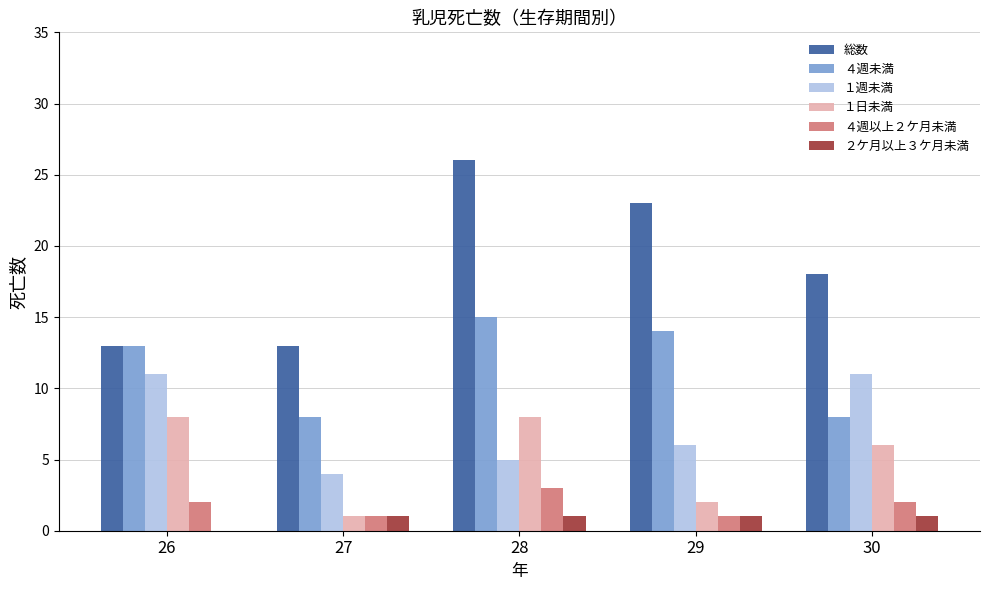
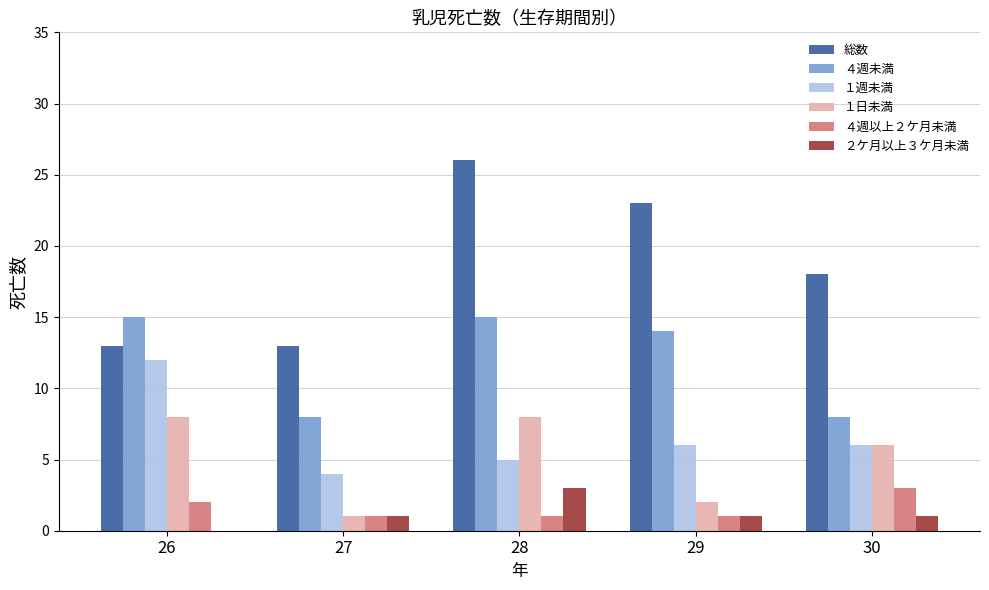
４週未満, 26: 13 -> 15
１週未満, 26: 11 -> 12
４週以上２ケ月未満, 28: 3 -> 1
２ケ月以上３ケ月未満, 28: 1 -> 3
１週未満, 30: 11 -> 6
４週以上２ケ月未満, 30: 2 -> 3
